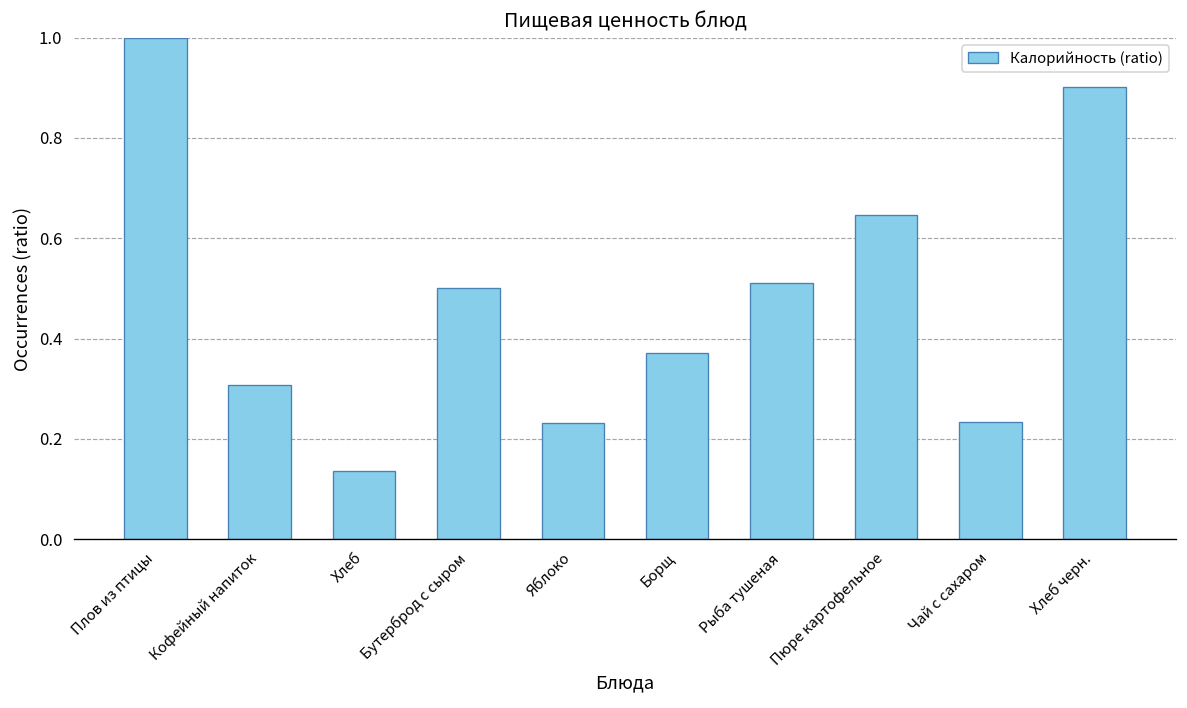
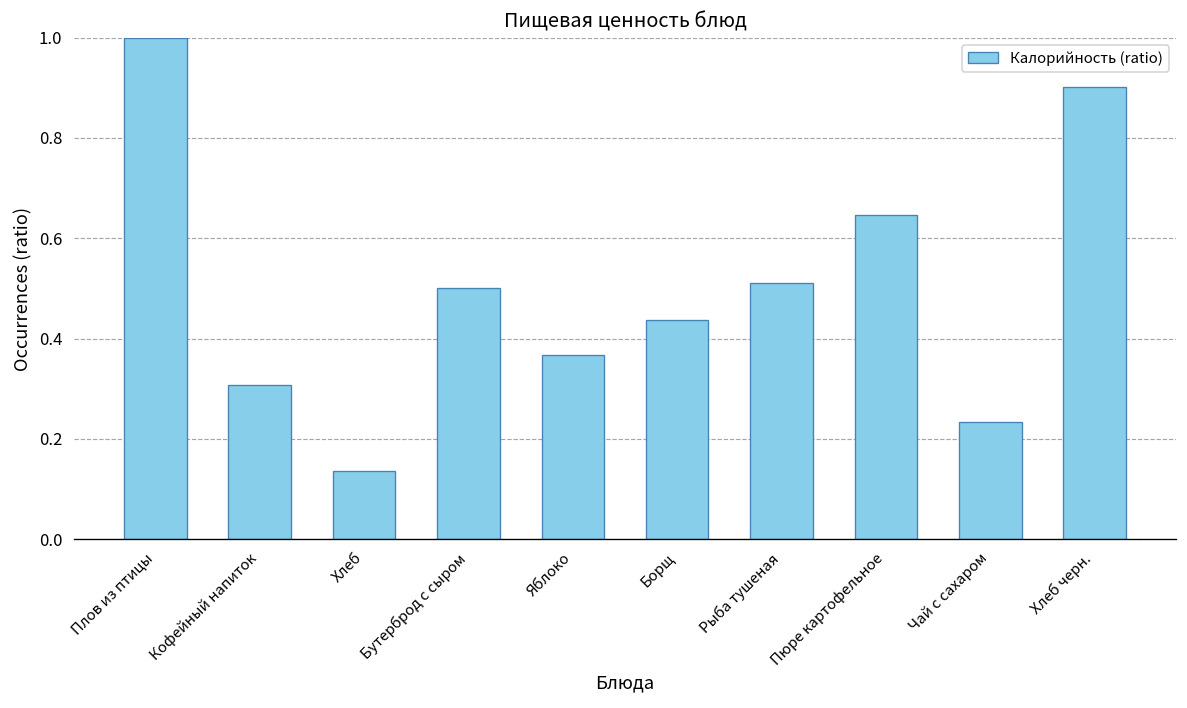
Яблоко: 0.23 -> 0.37
Борщ: 0.37 -> 0.44
